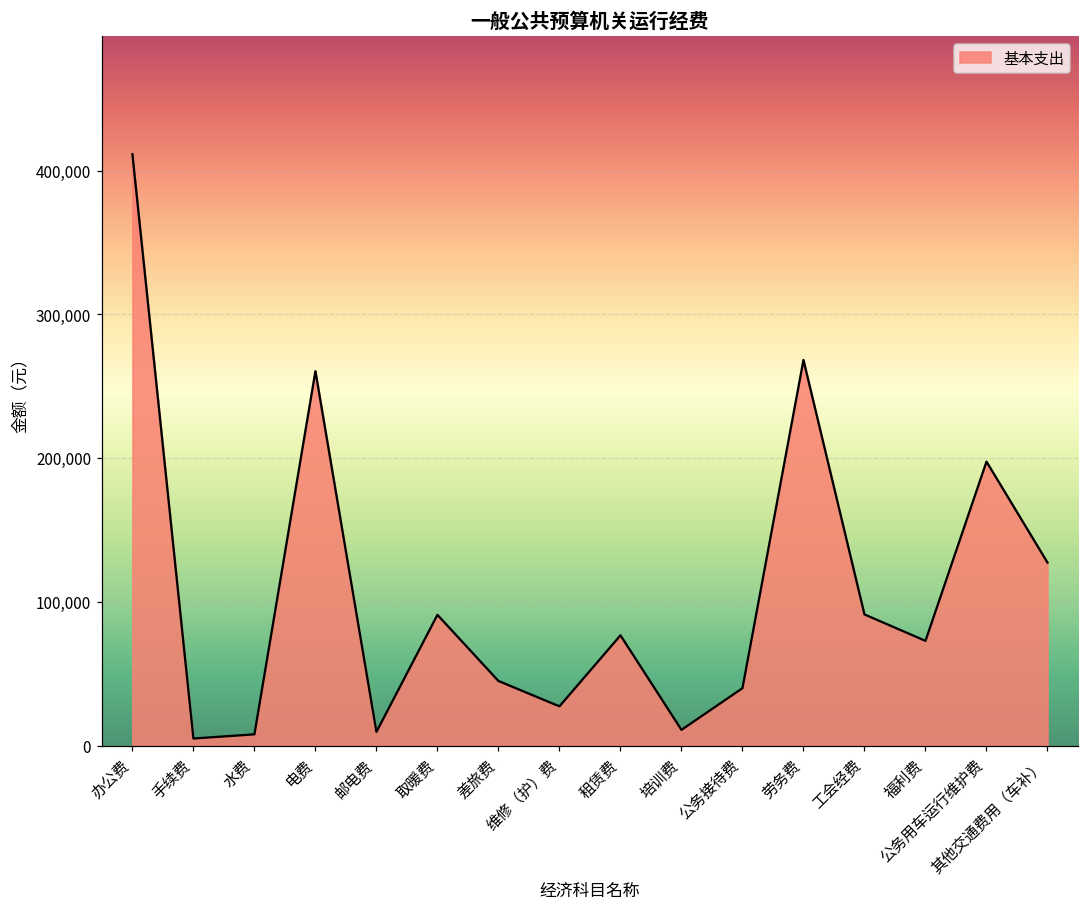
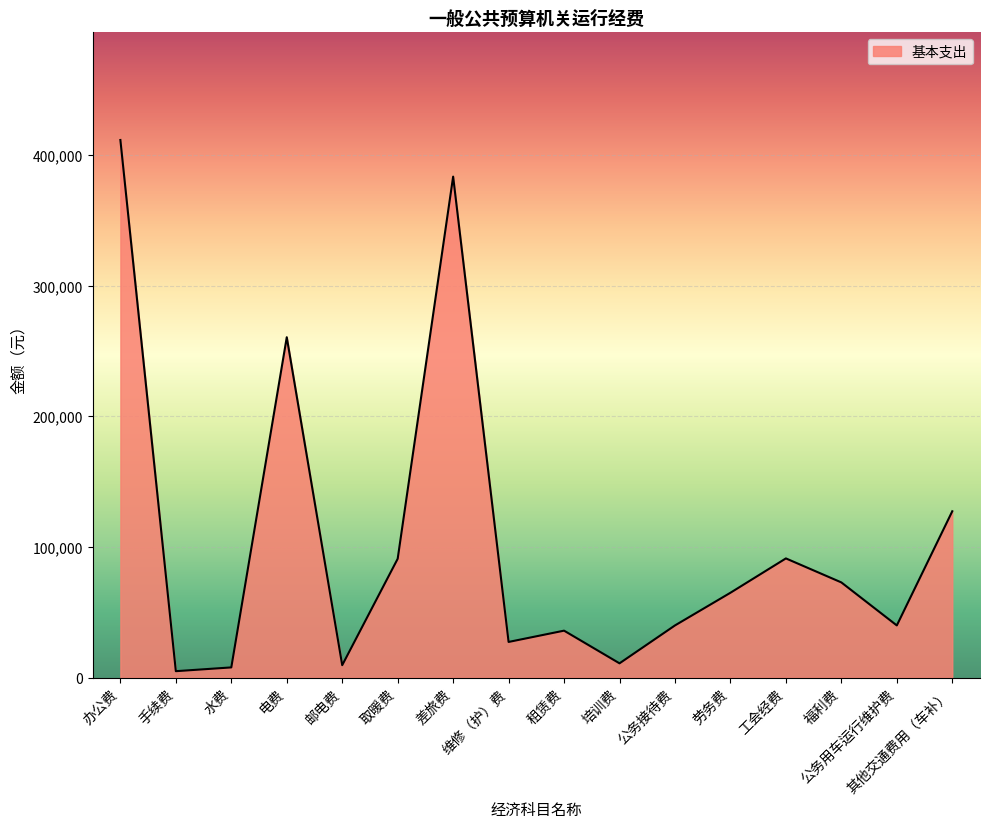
差旅费: 45,000 -> 383,000
租赁费: 77,000 -> 36,000
劳务费: 268,000 -> 65,000
公务用车运行维护费: 198,000 -> 40,000
